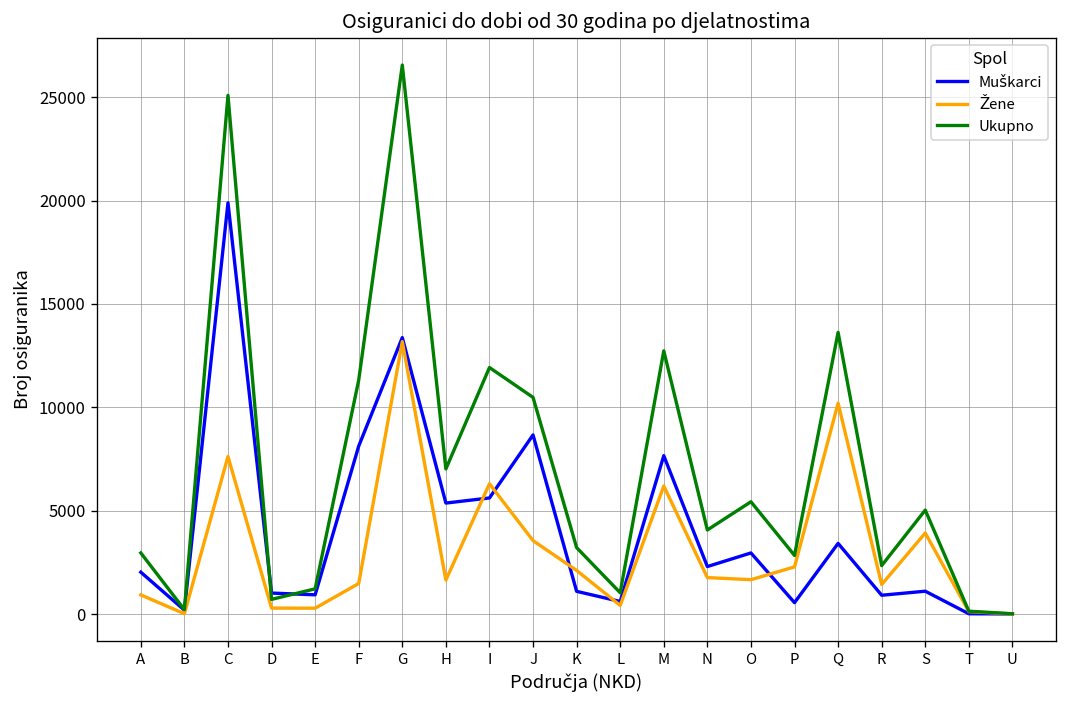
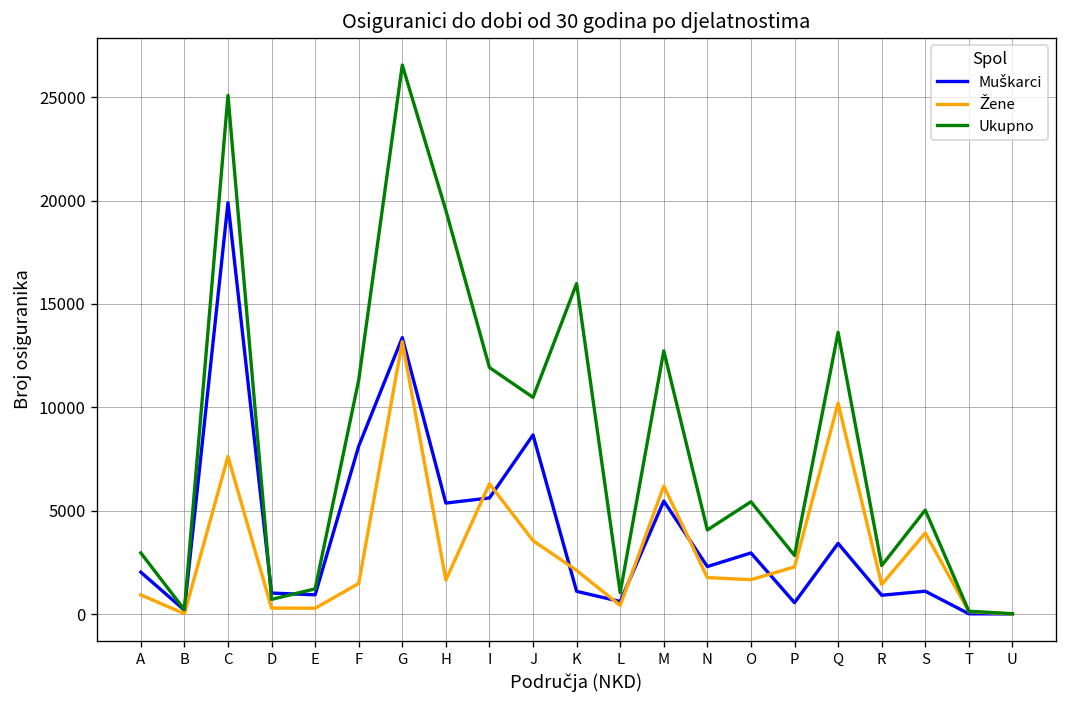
Ukupno, H: 7000 -> 19500
Ukupno, K: 3200 -> 16000
Muškarci, M: 7700 -> 5500
